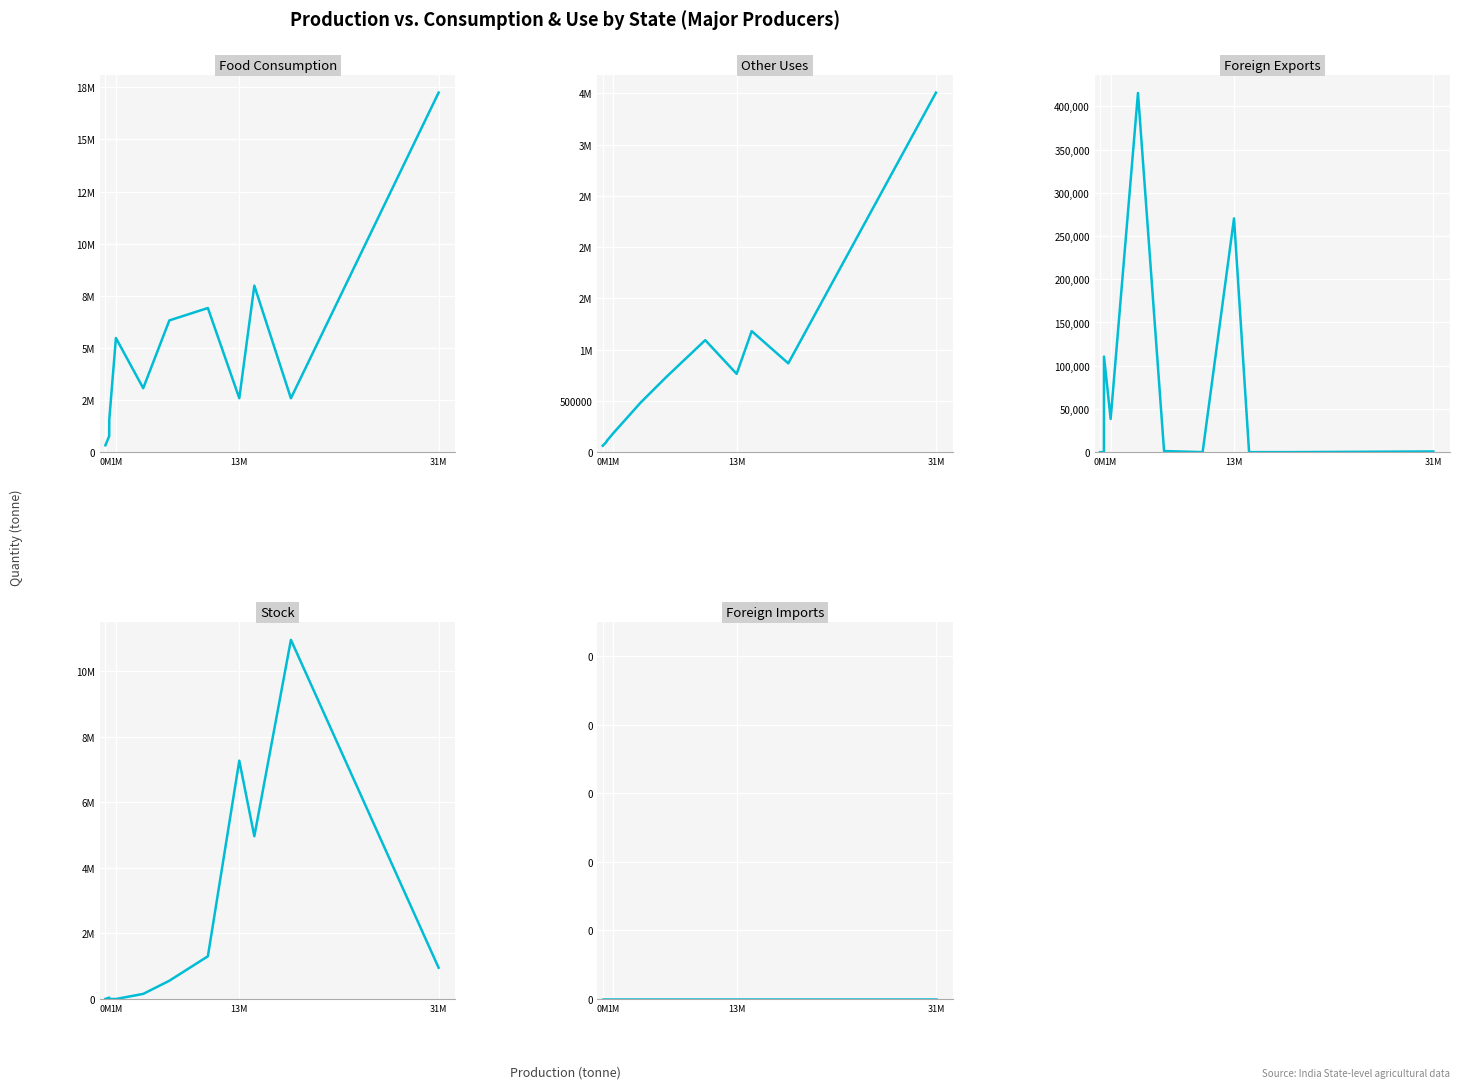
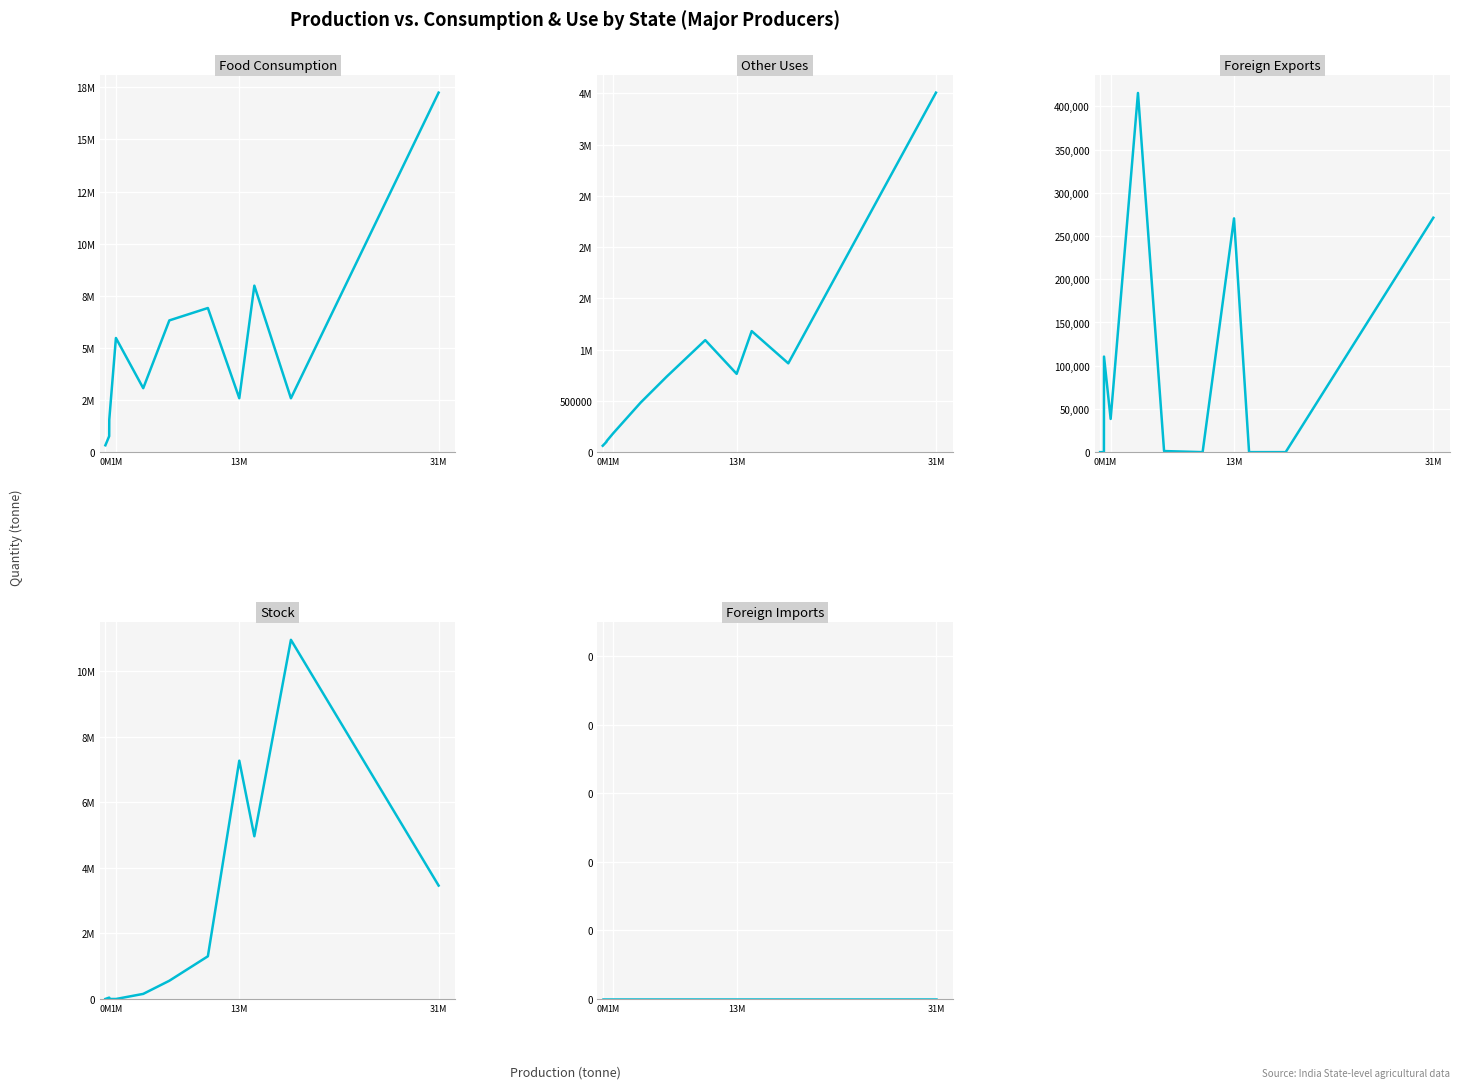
Foreign Exports, 31M: 0 -> 270,000
Stock, 31M: 1000000 -> 3500000
